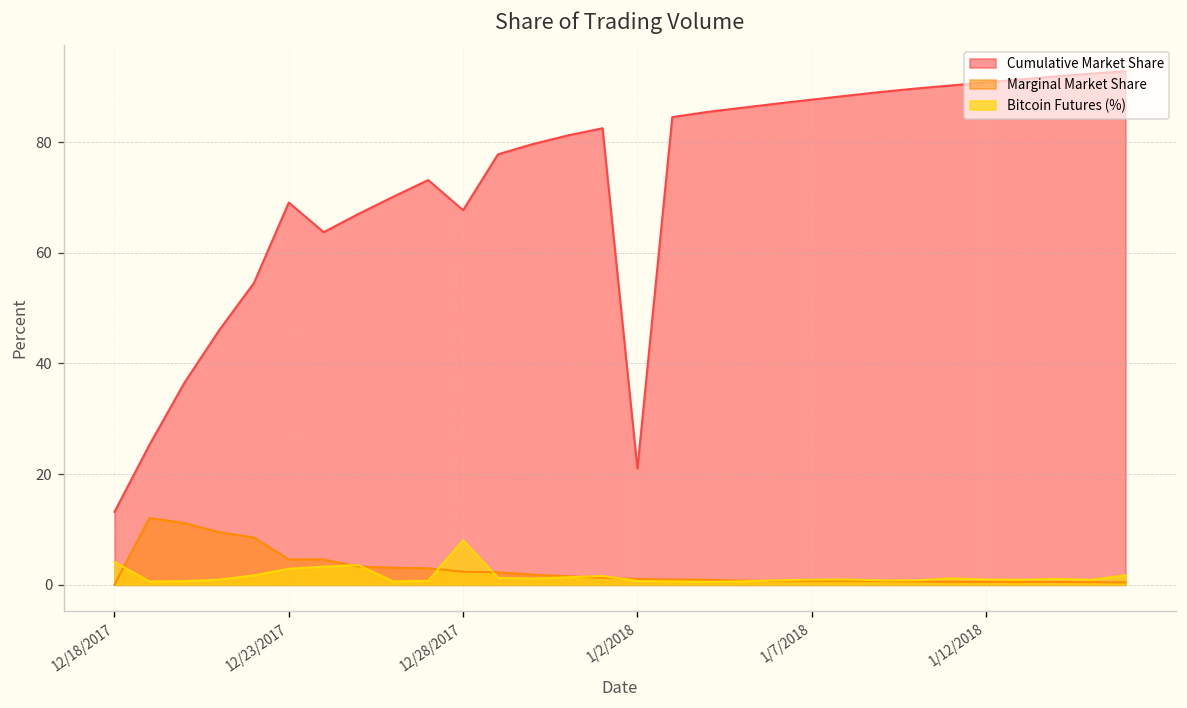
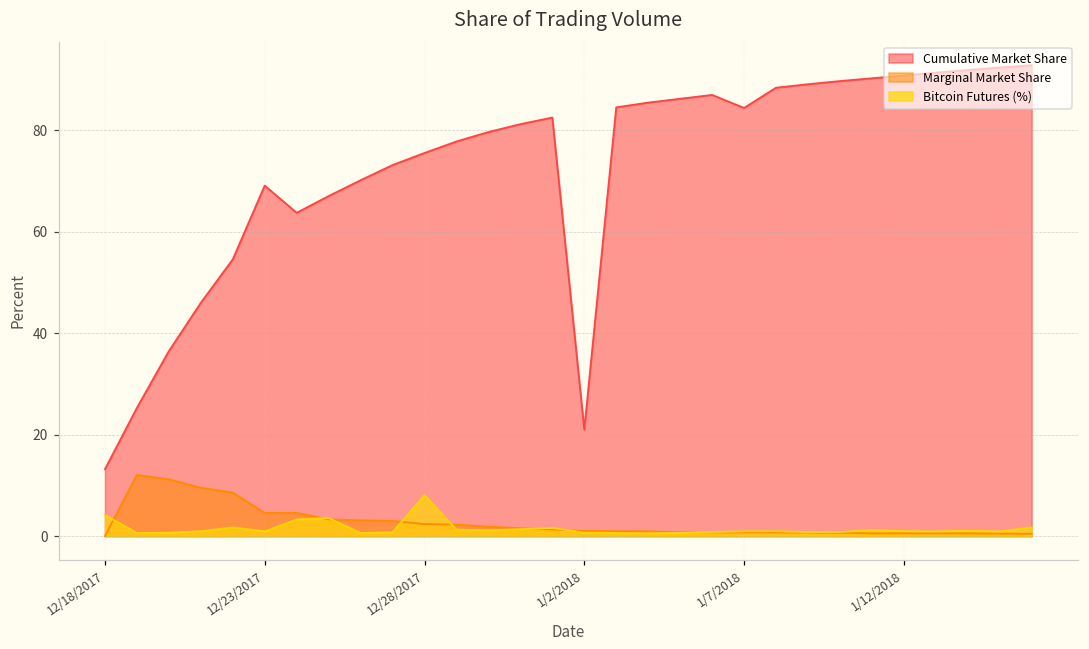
Bitcoin Futures (%), 12/23/2017: 3 -> 1
Cumulative Market Share, 12/28/2017: 68 -> 76
Cumulative Market Share, 1/7/2018: 88 -> 84
